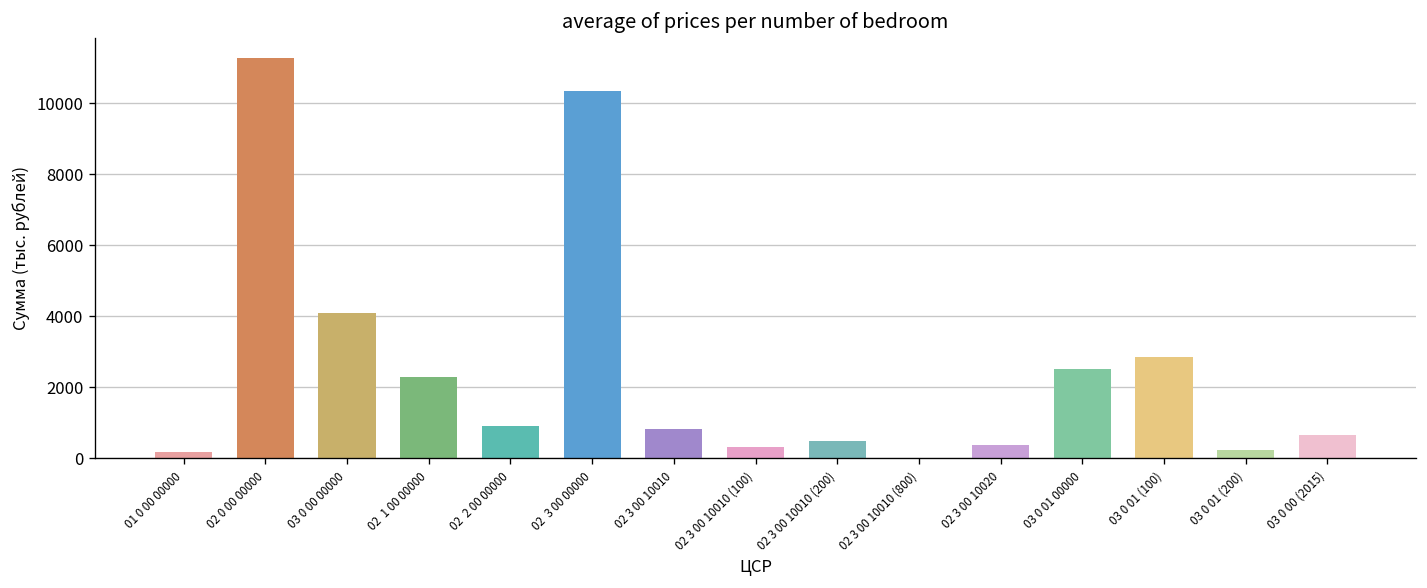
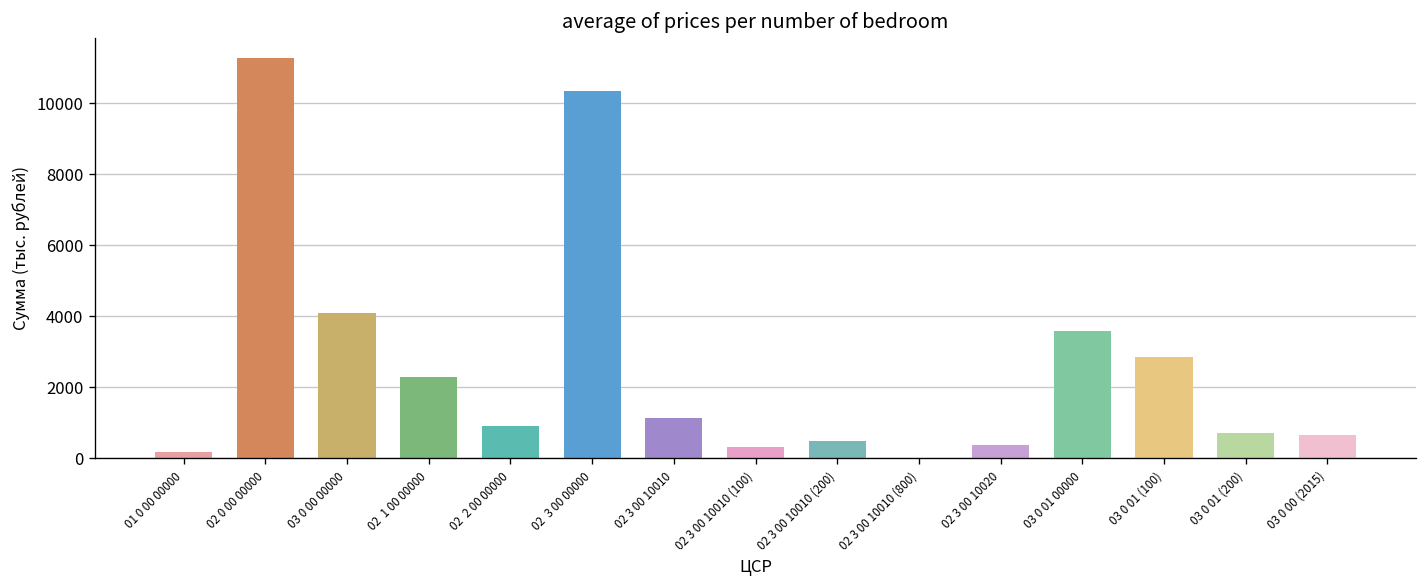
02 3 00 10010: 800 -> 1100
03 0 01 00000: 2500 -> 3600
03 0 01 (200): 200 -> 700
